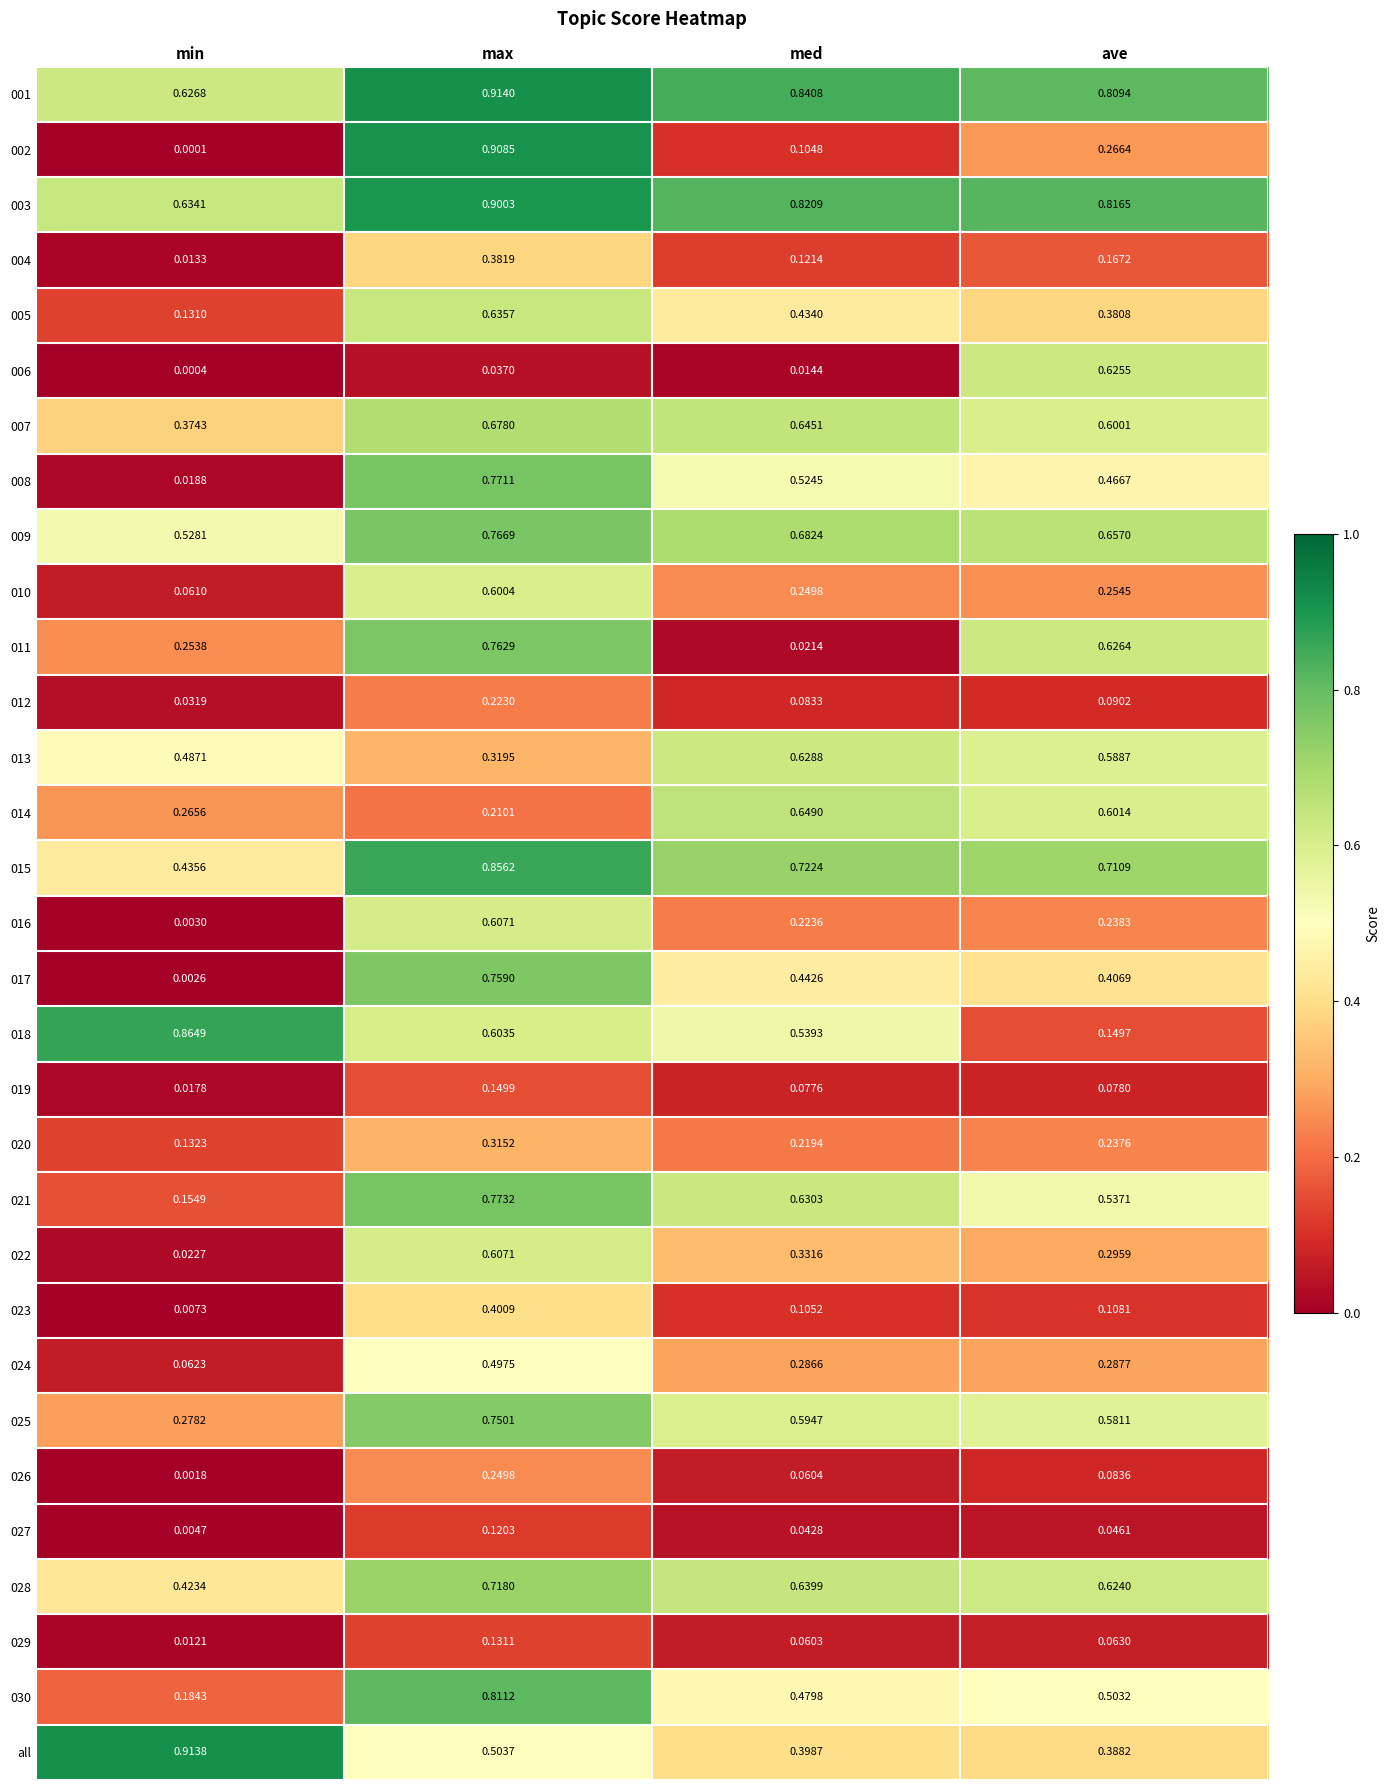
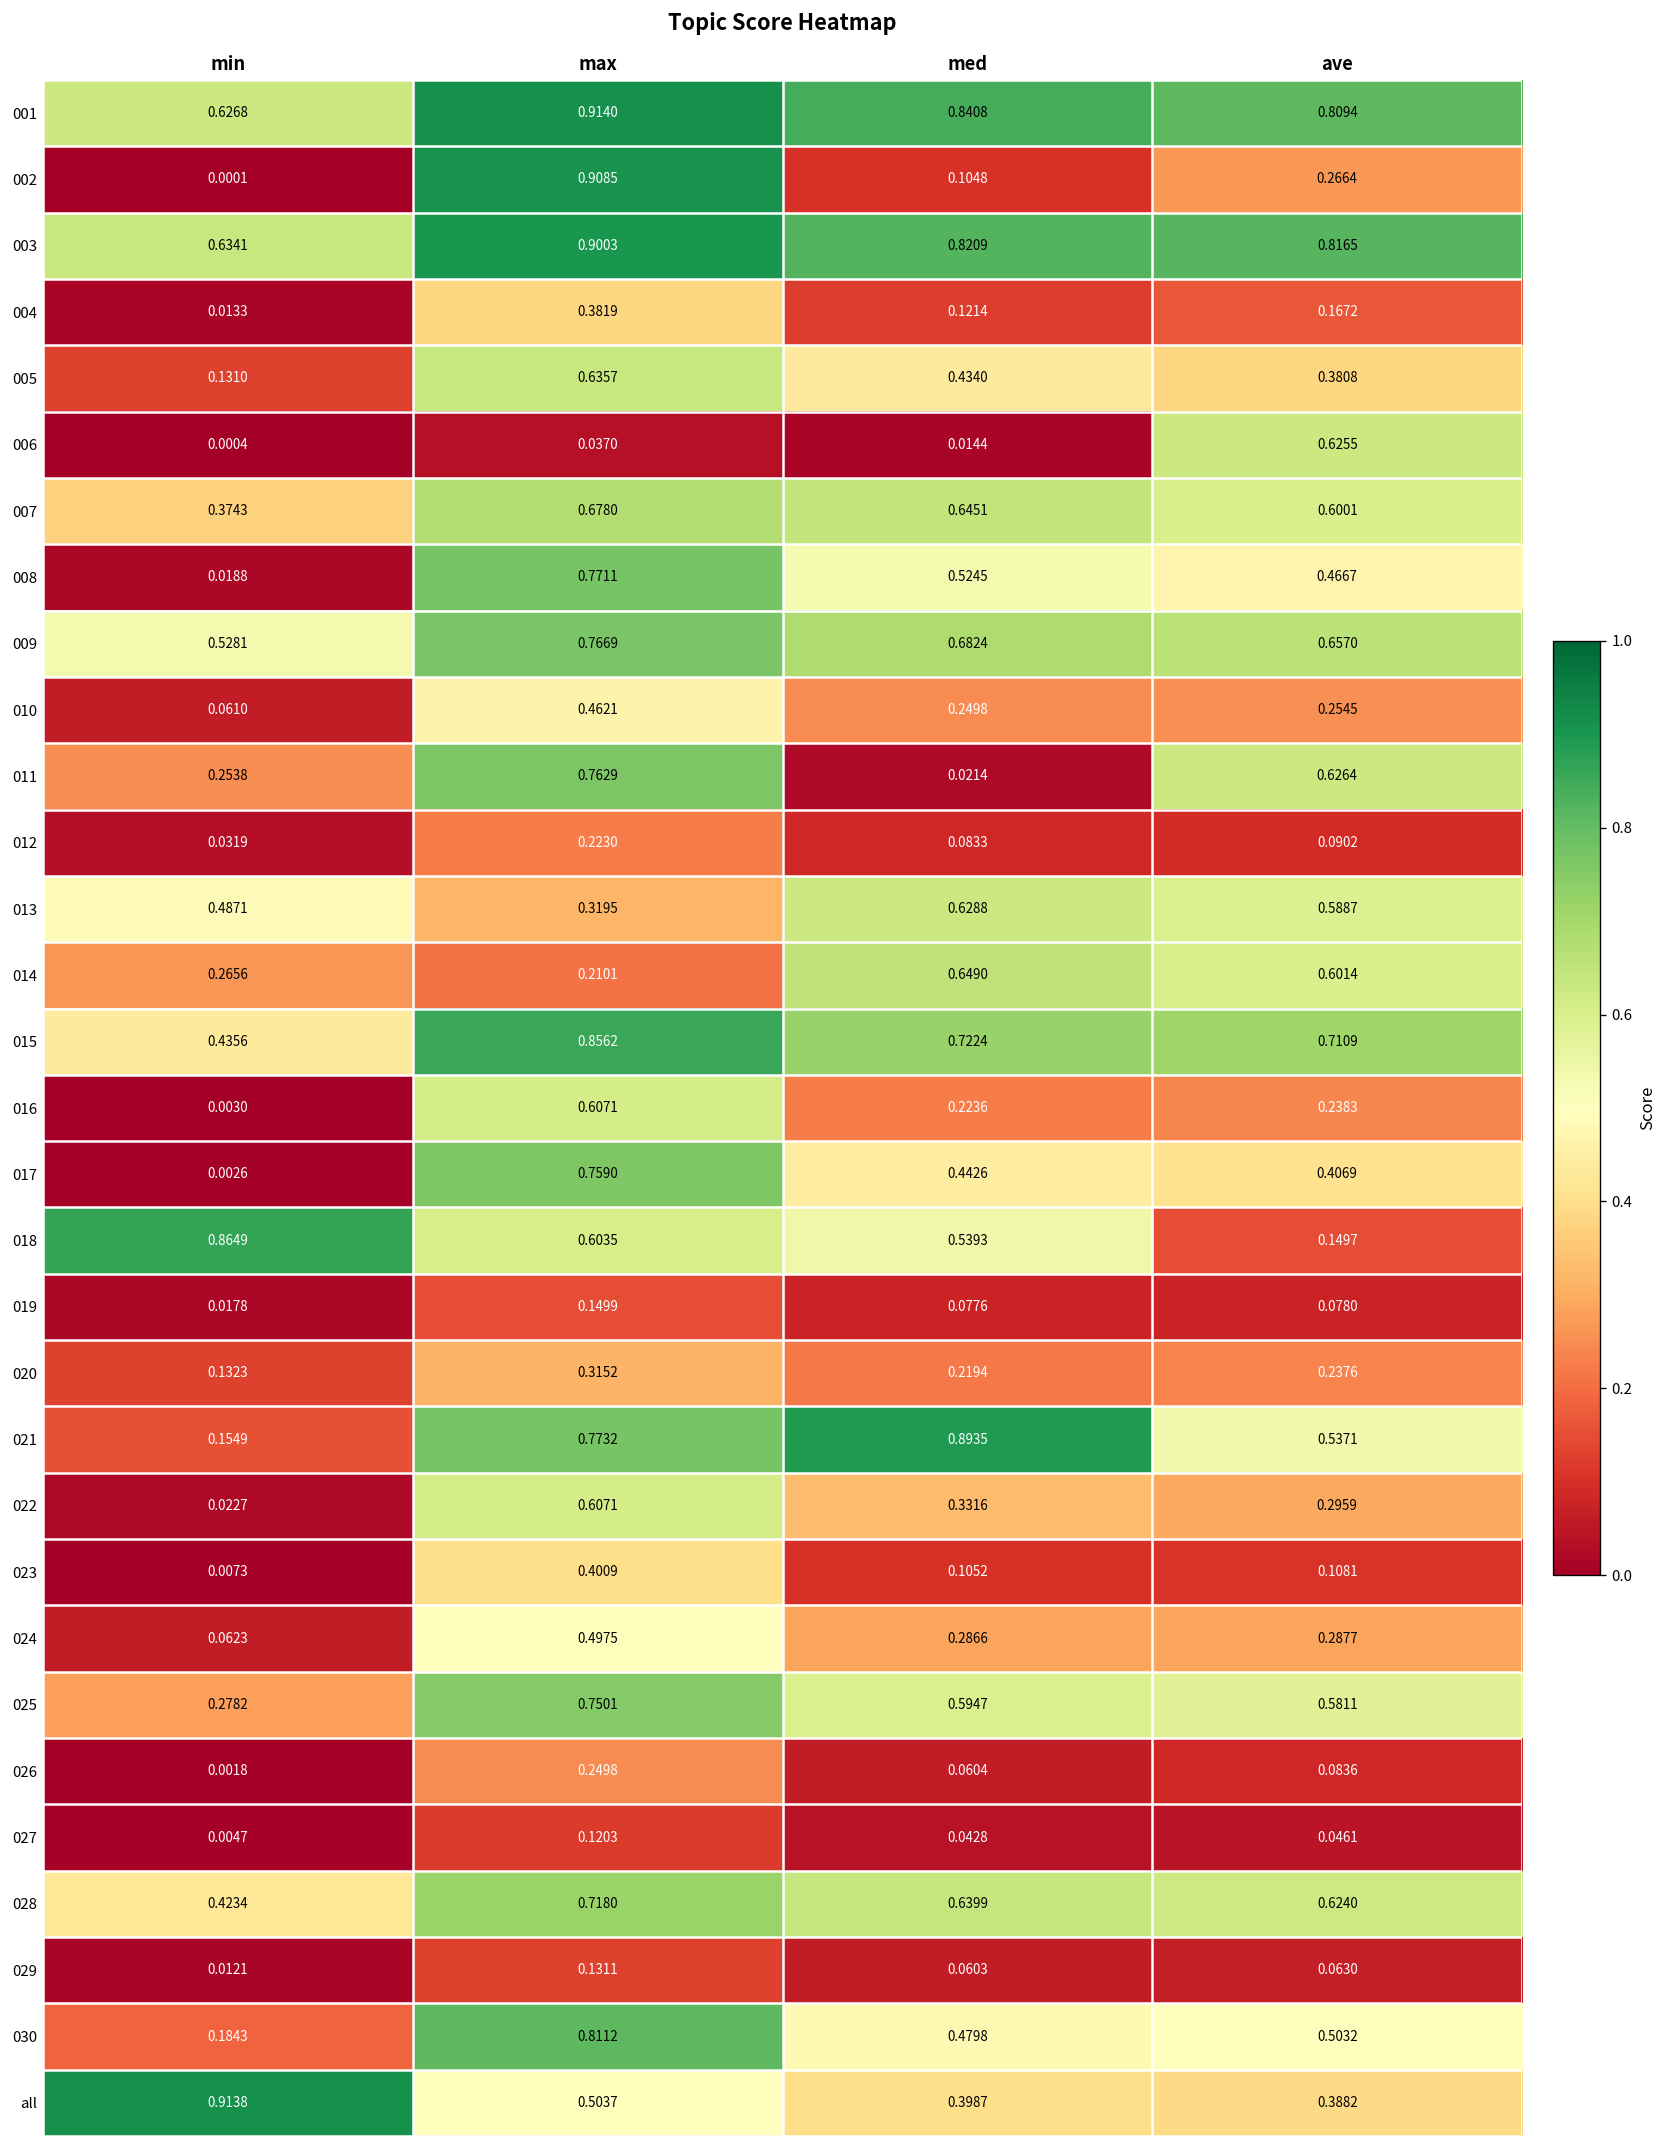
010, max: 0.6004 -> 0.4621
021, med: 0.6303 -> 0.8935
